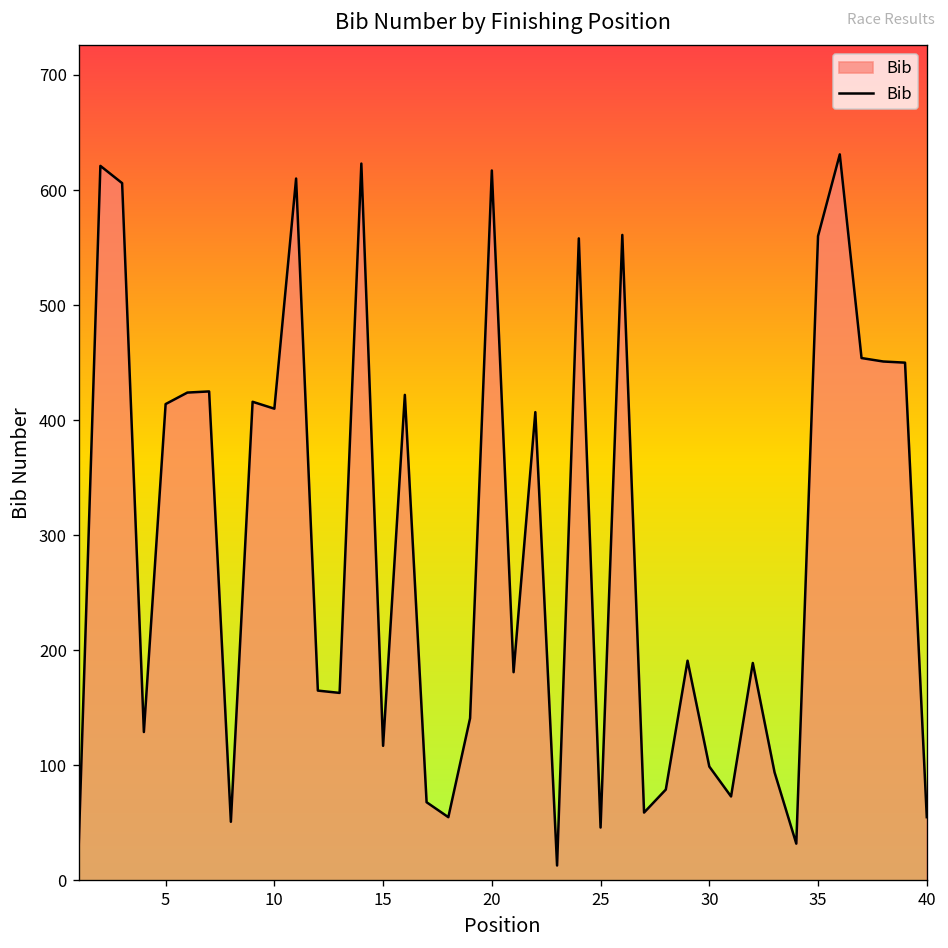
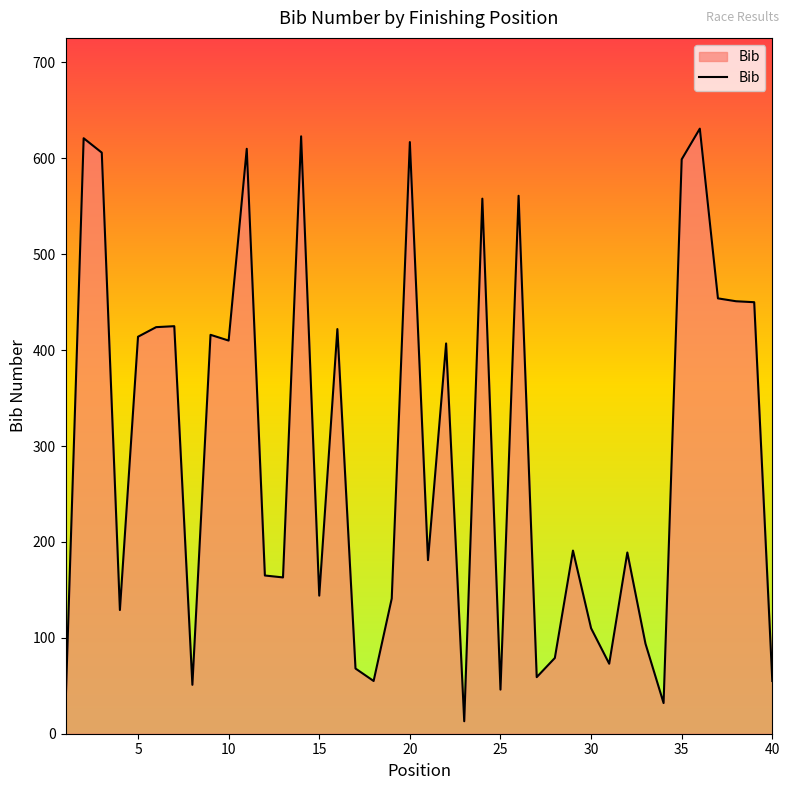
15: 120 -> 140
30: 100 -> 110
35: 560 -> 600
